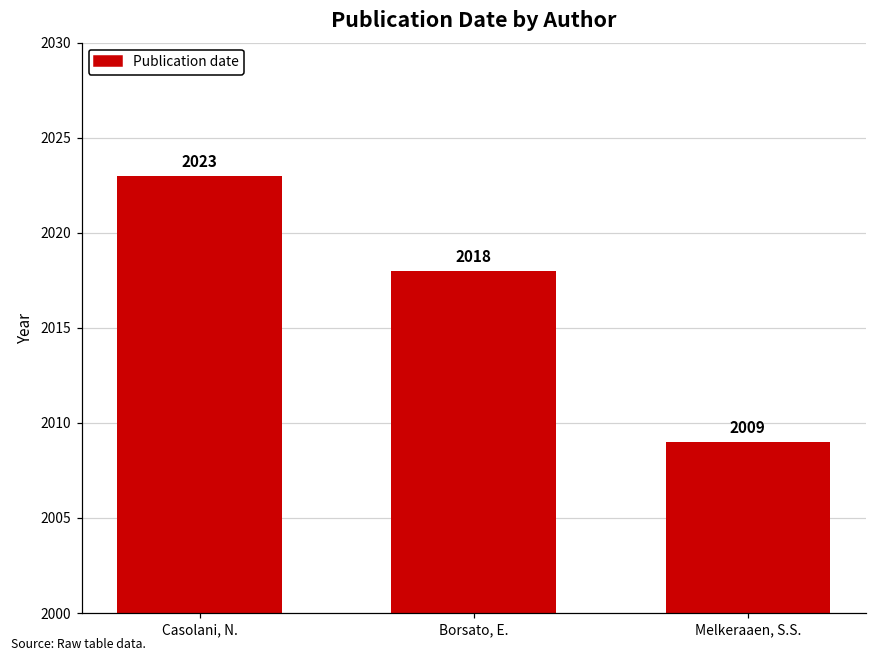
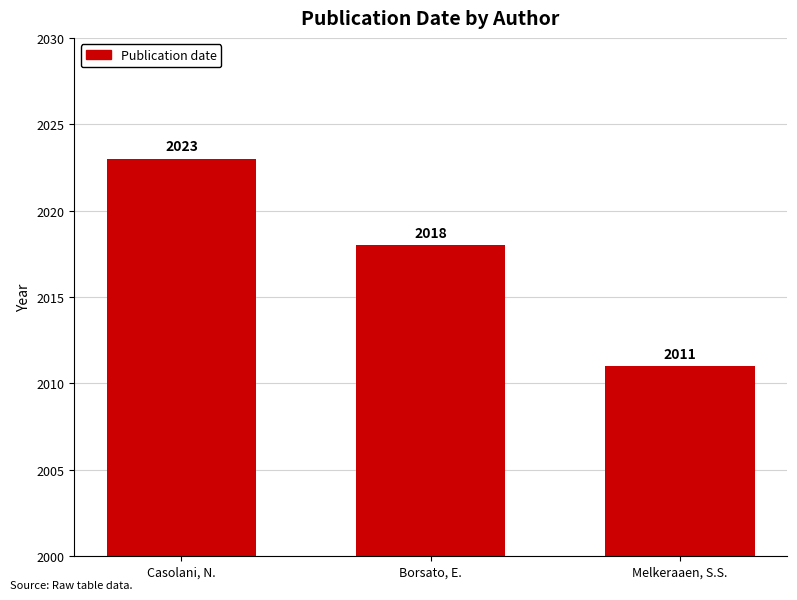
Melkeraaen, S.S.: 2009 -> 2011
